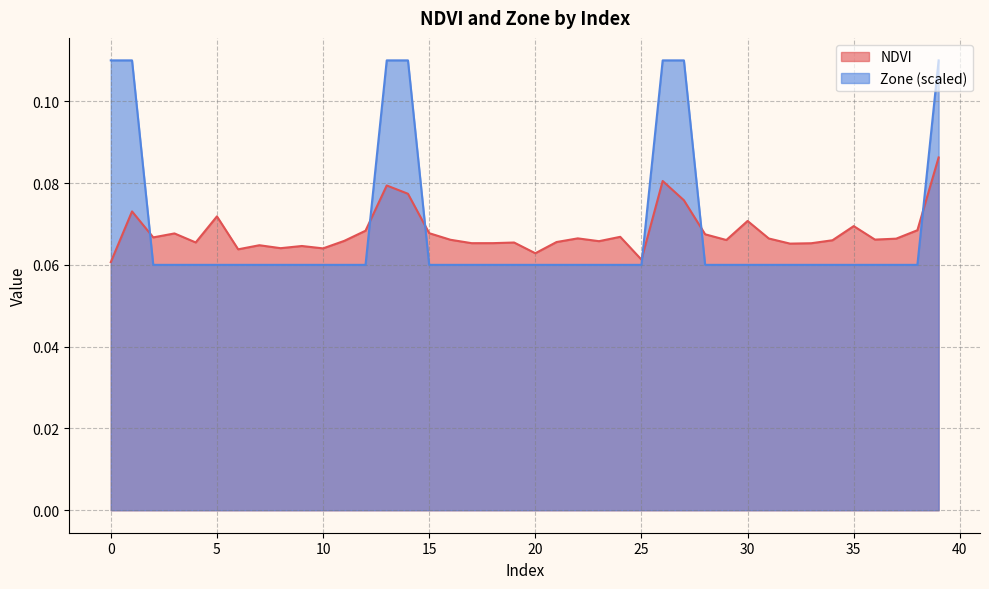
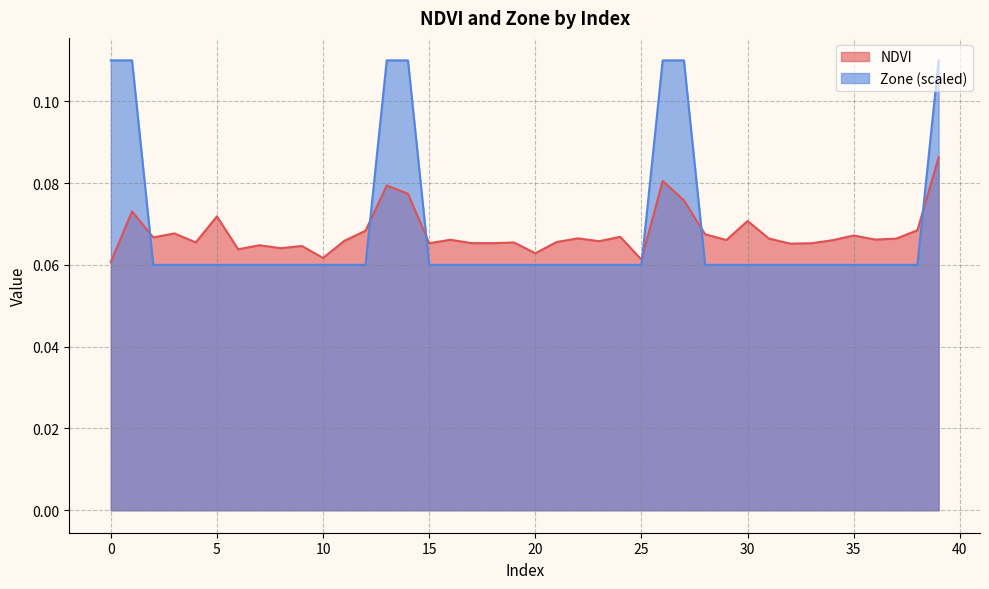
NDVI, 10: 0.064 -> 0.062
NDVI, 15: 0.068 -> 0.065
NDVI, 35: 0.069 -> 0.067
